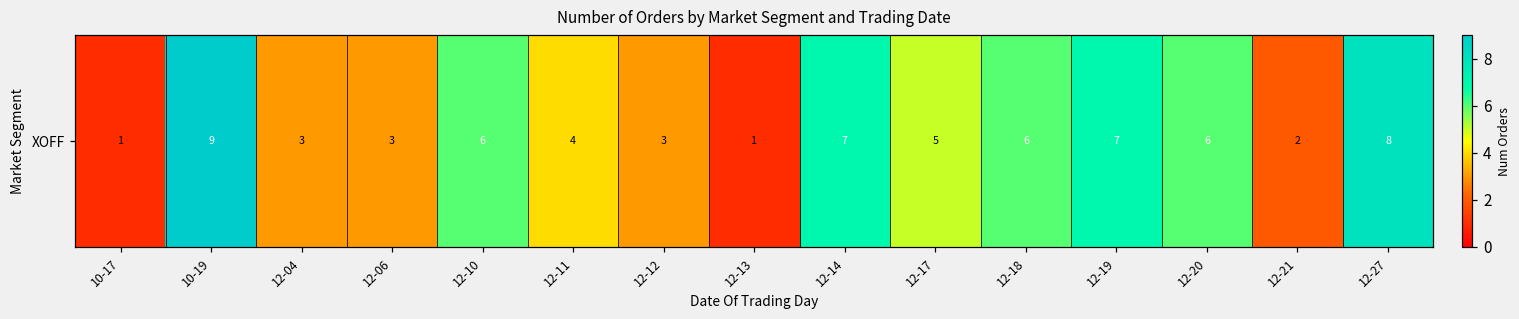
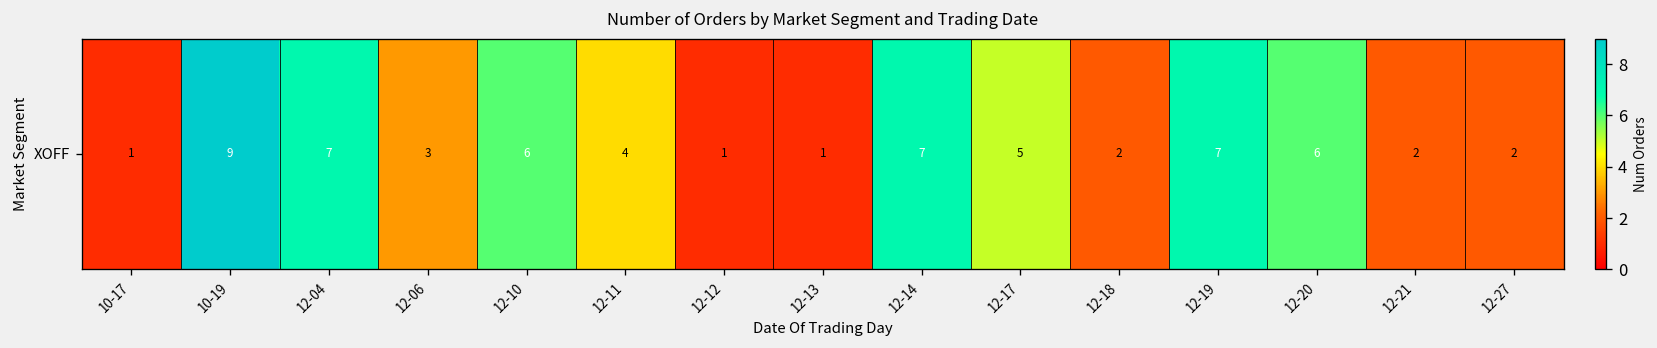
XOFF, 12-04: 3 -> 7
XOFF, 12-12: 3 -> 1
XOFF, 12-18: 6 -> 2
XOFF, 12-27: 8 -> 2
